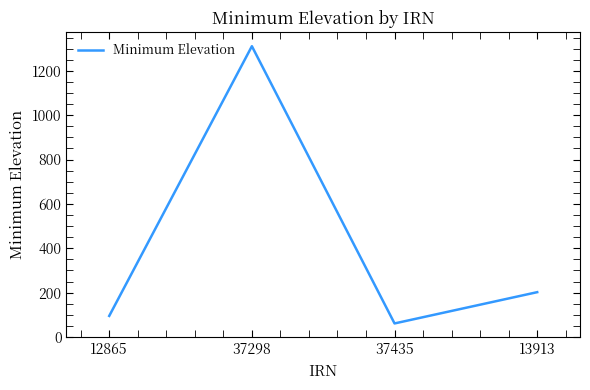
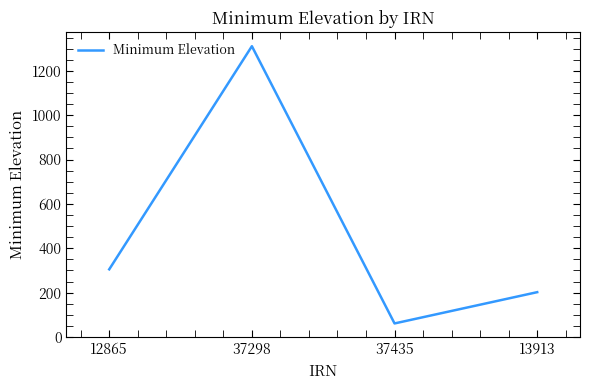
12865: 100 -> 310
